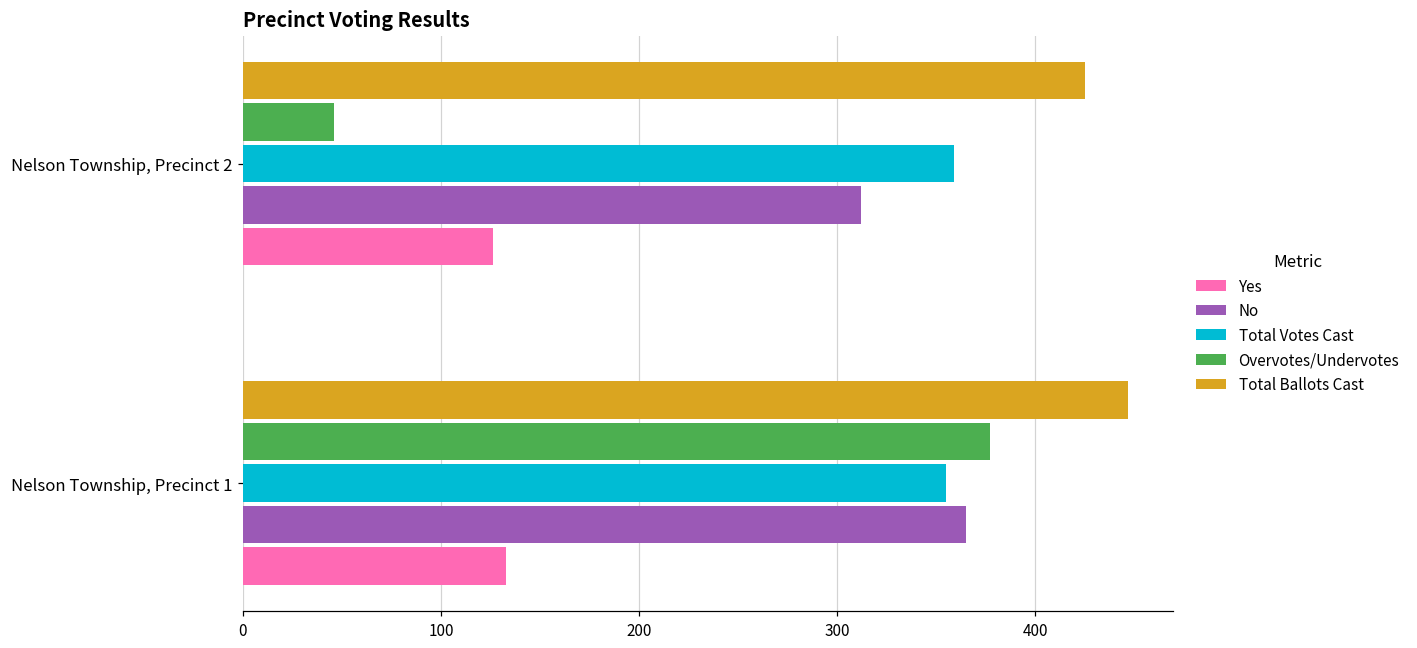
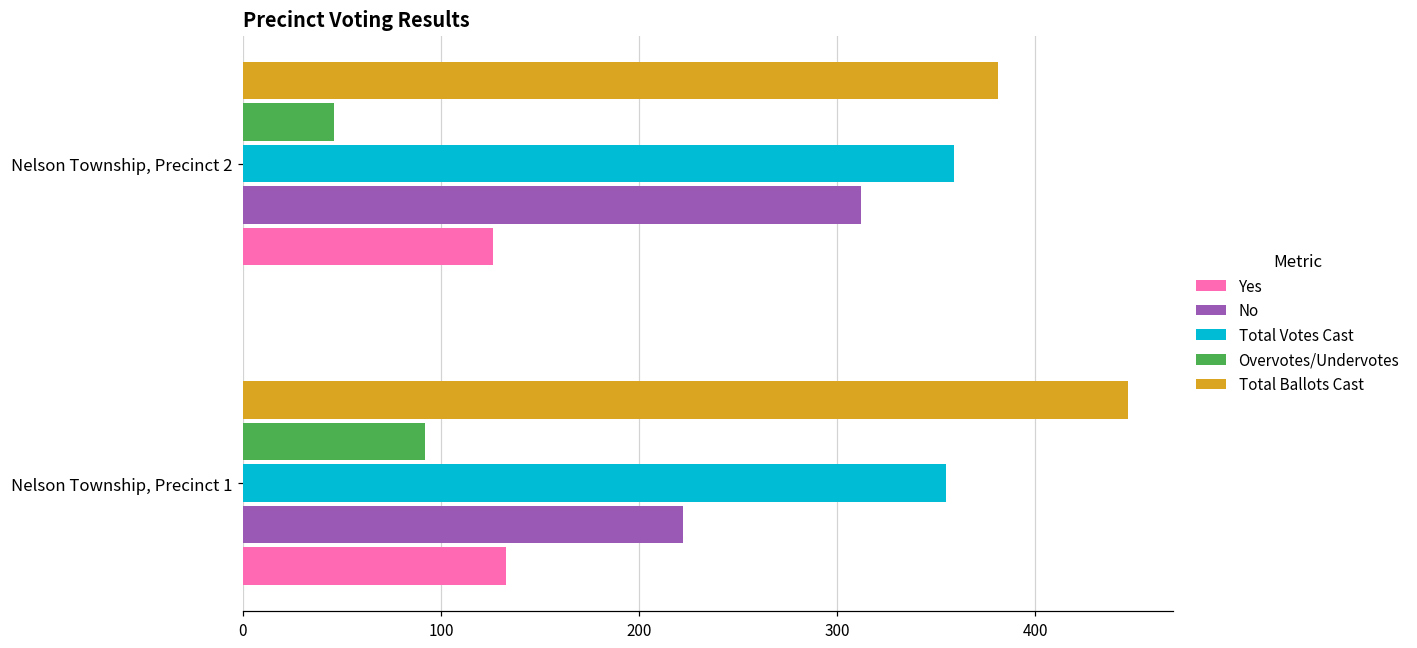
Total Ballots Cast, Nelson Township, Precinct 2: 425 -> 381
Overvotes/Undervotes, Nelson Township, Precinct 1: 377 -> 92
No, Nelson Township, Precinct 1: 365 -> 222
